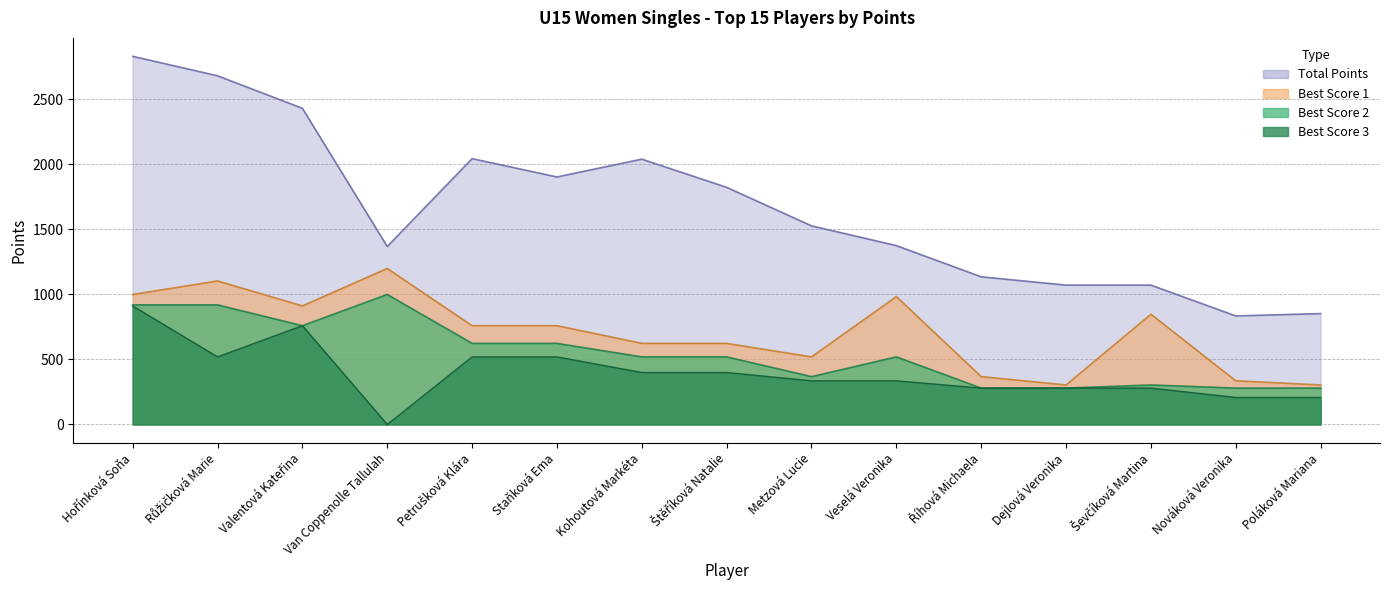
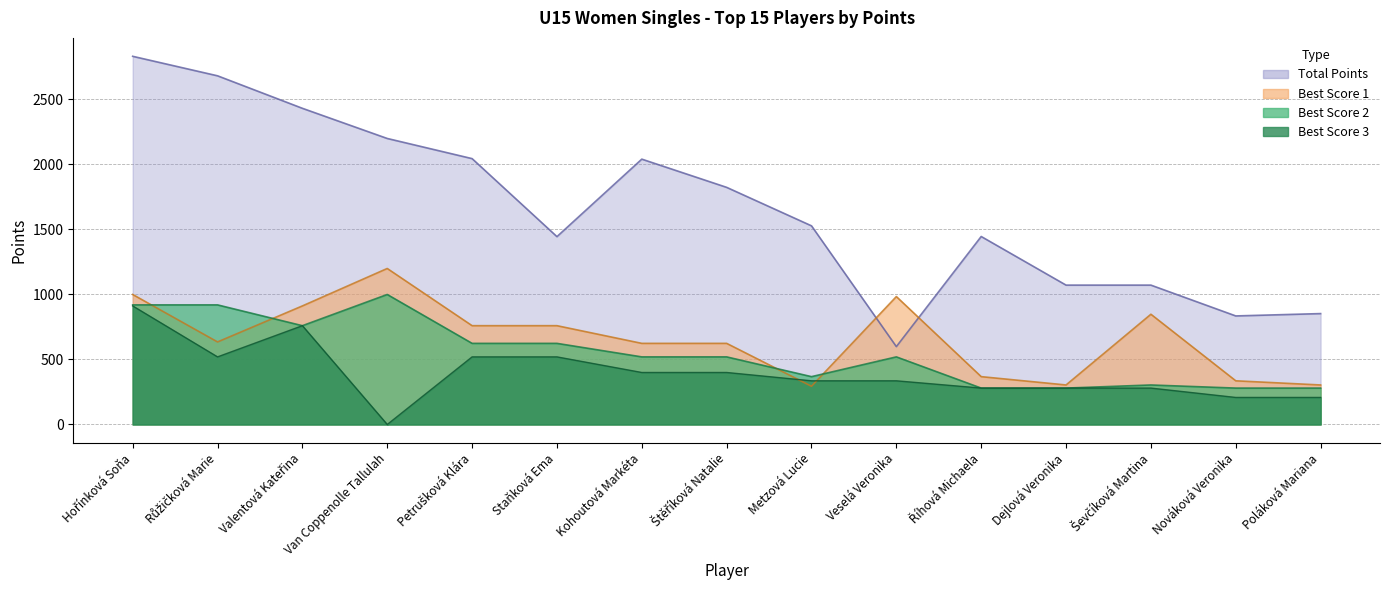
Best Score 1, Růžičková Marie: 1100 -> 640
Total Points, Van Coppenolle Tallulah: 1370 -> 2200
Total Points, Staňková Ema: 1900 -> 1450
Best Score 1, Metzová Lucie: 520 -> 290
Total Points, Veselá Veronika: 1380 -> 600
Total Points, Říhová Michaela: 1140 -> 1450
